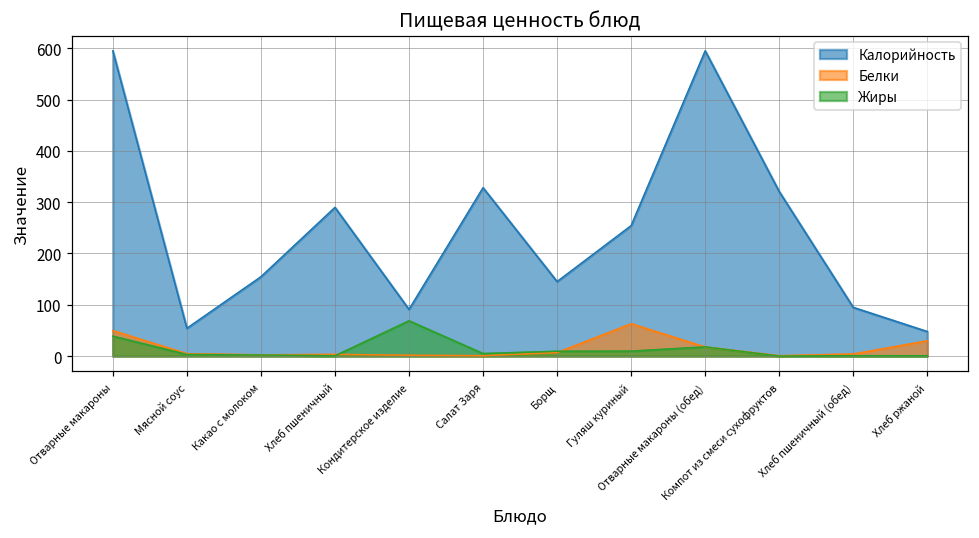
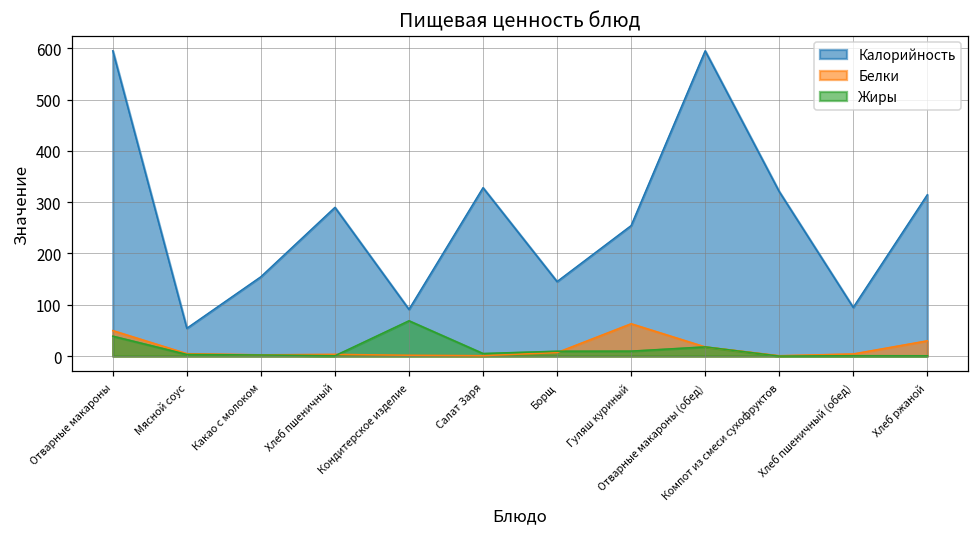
Калорийность, Хлеб ржаной: 50 -> 310
